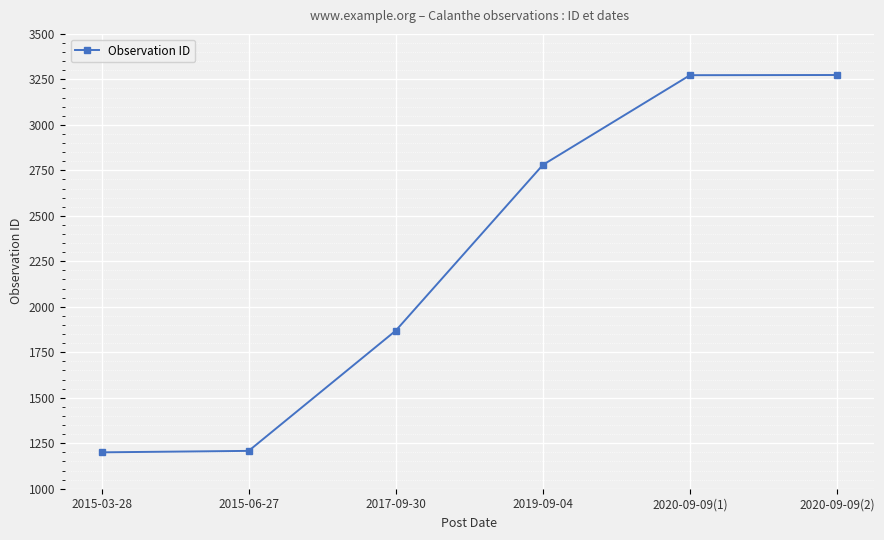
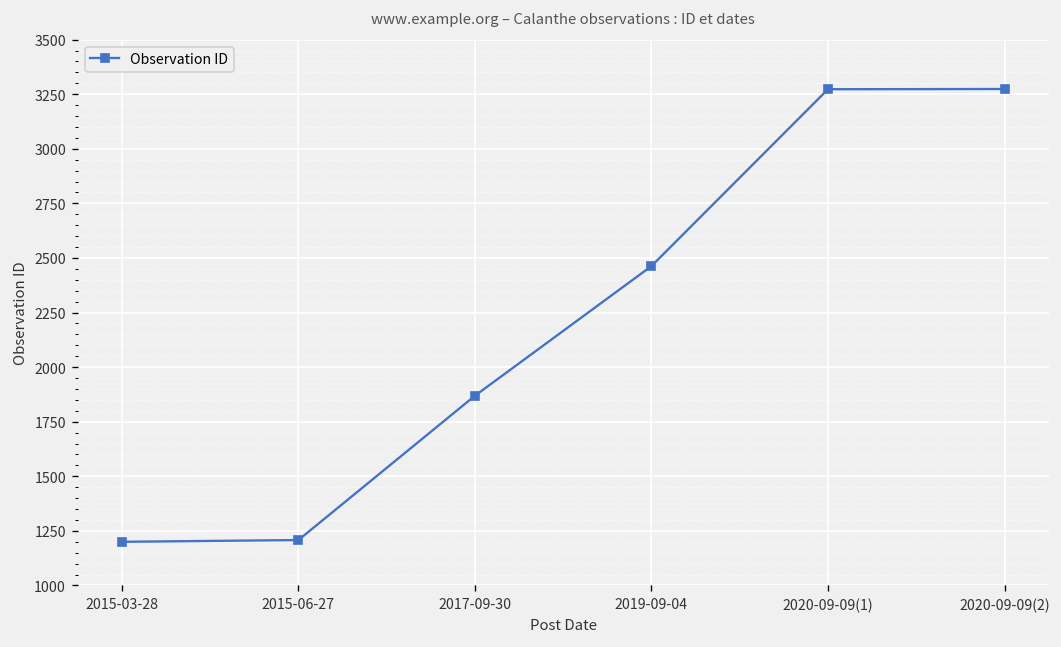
2019-09-04: 2780 -> 2460
